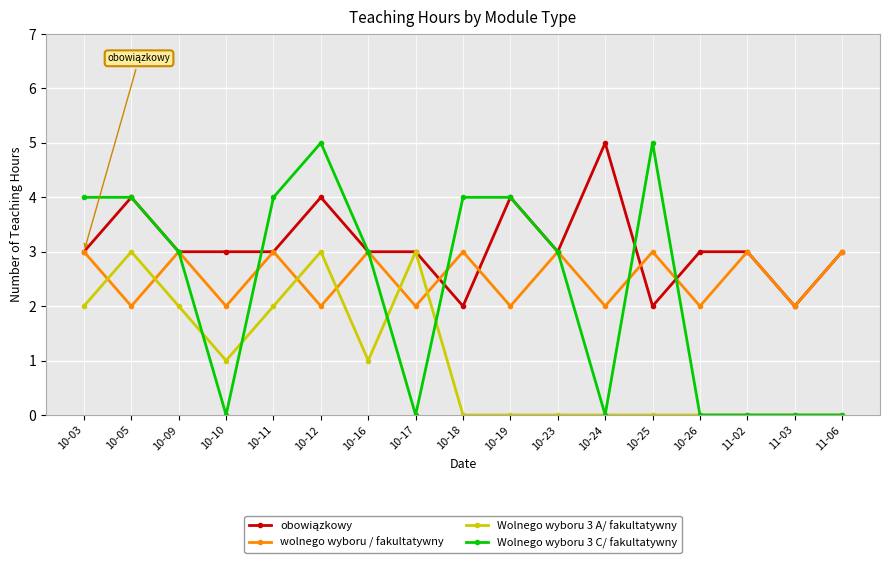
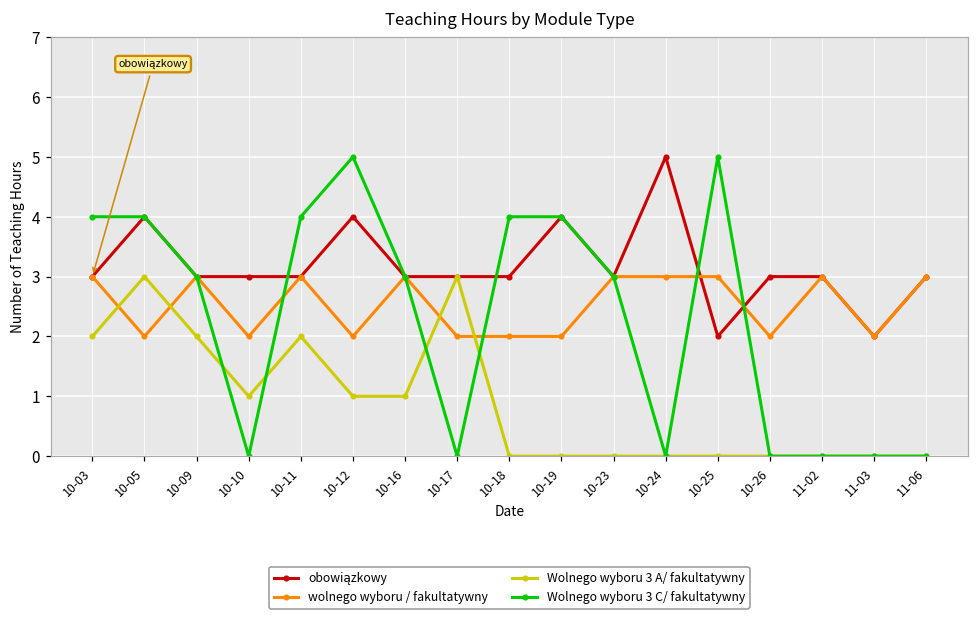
Wolnego wyboru 3 A/ fakultatywny, 10-12: 3 -> 1
obowiązkowy, 10-18: 2 -> 3
wolnego wyboru / fakultatywny, 10-18: 3 -> 2
wolnego wyboru / fakultatywny, 10-24: 2 -> 3
